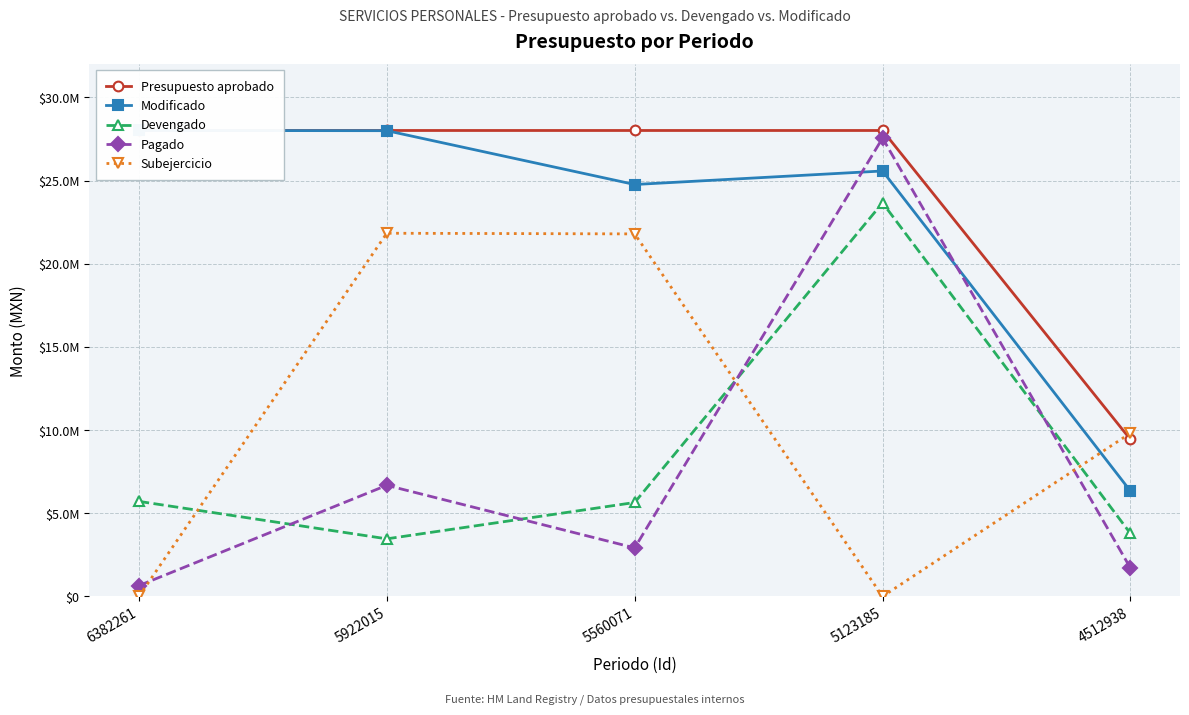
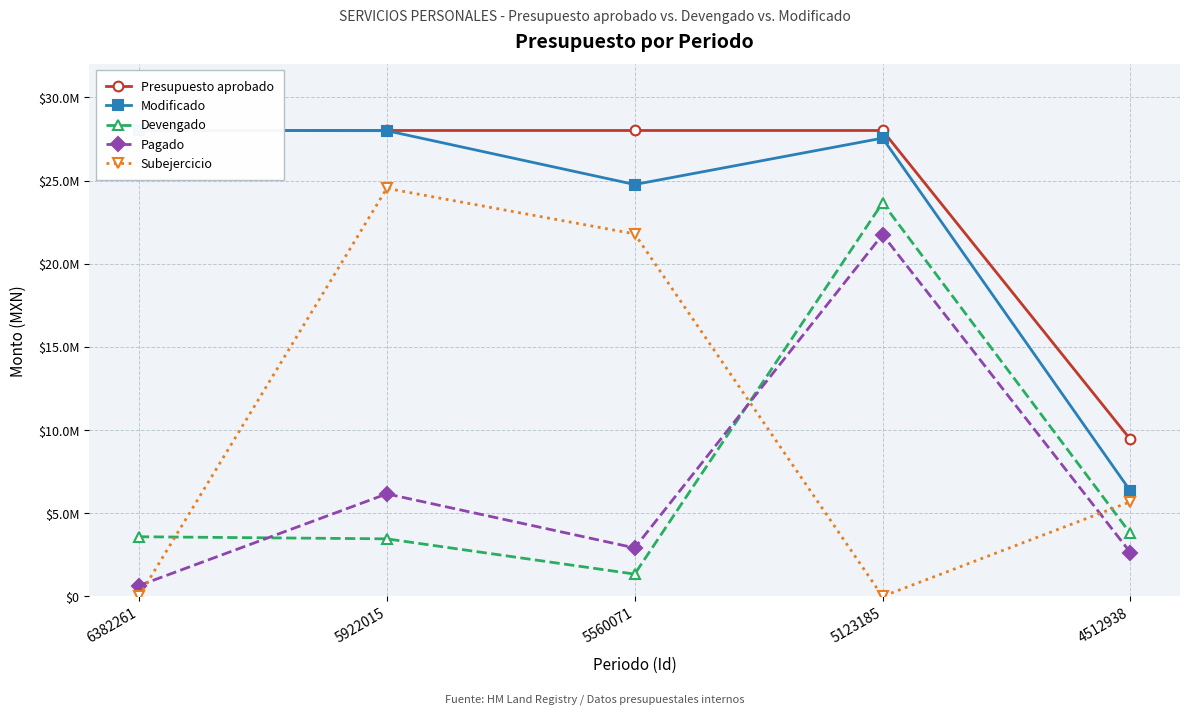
Devengado, 6382261: $5700000 -> $3600000
Pagado, 5922015: $6700000 -> $6200000
Subejercicio, 5922015: $21800000 -> $24500000
Devengado, 5560071: $5600000 -> $1300000
Modificado, 5123185: $25600000 -> $27600000
Pagado, 5123185: $27600000 -> $21700000
Pagado, 4512938: $1700000 -> $2600000
Subejercicio, 4512938: $9800000 -> $5700000
